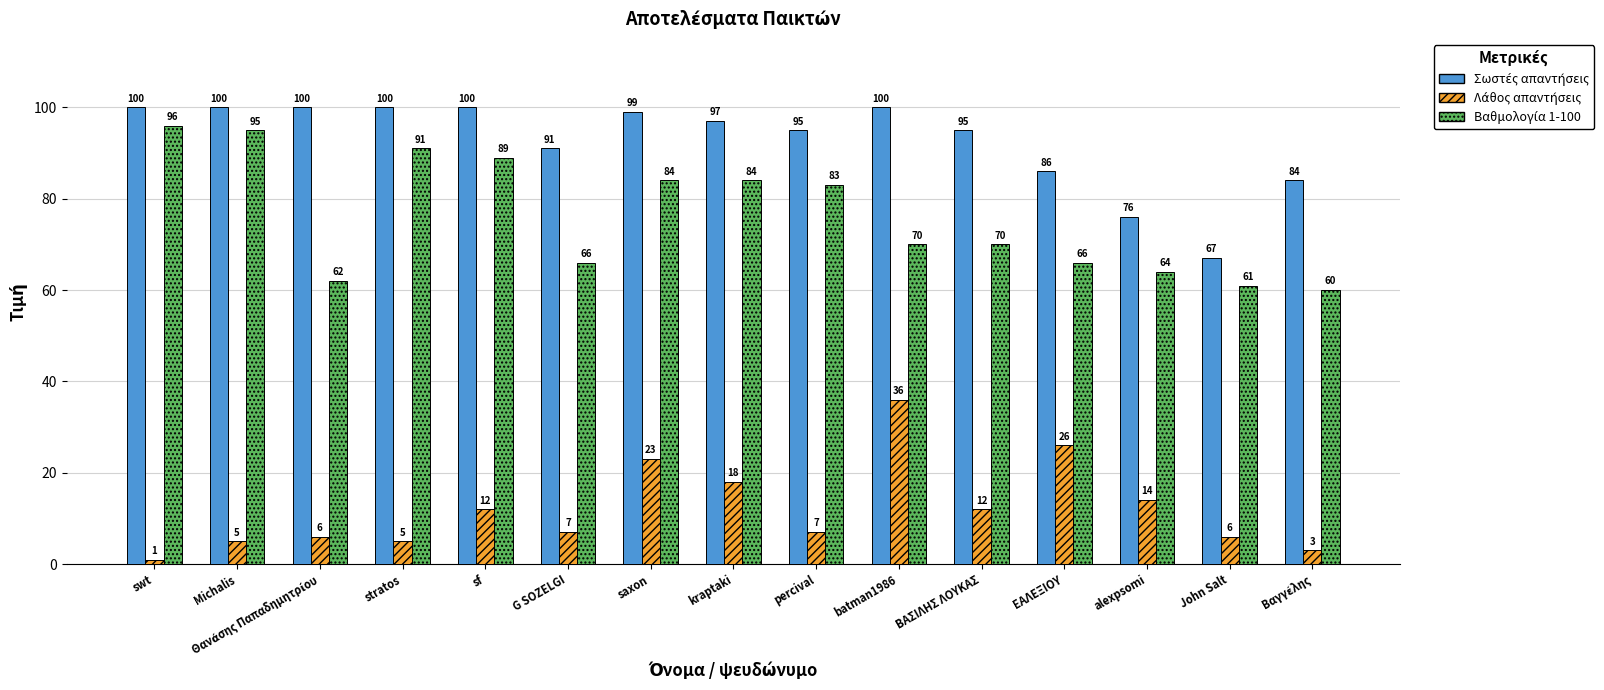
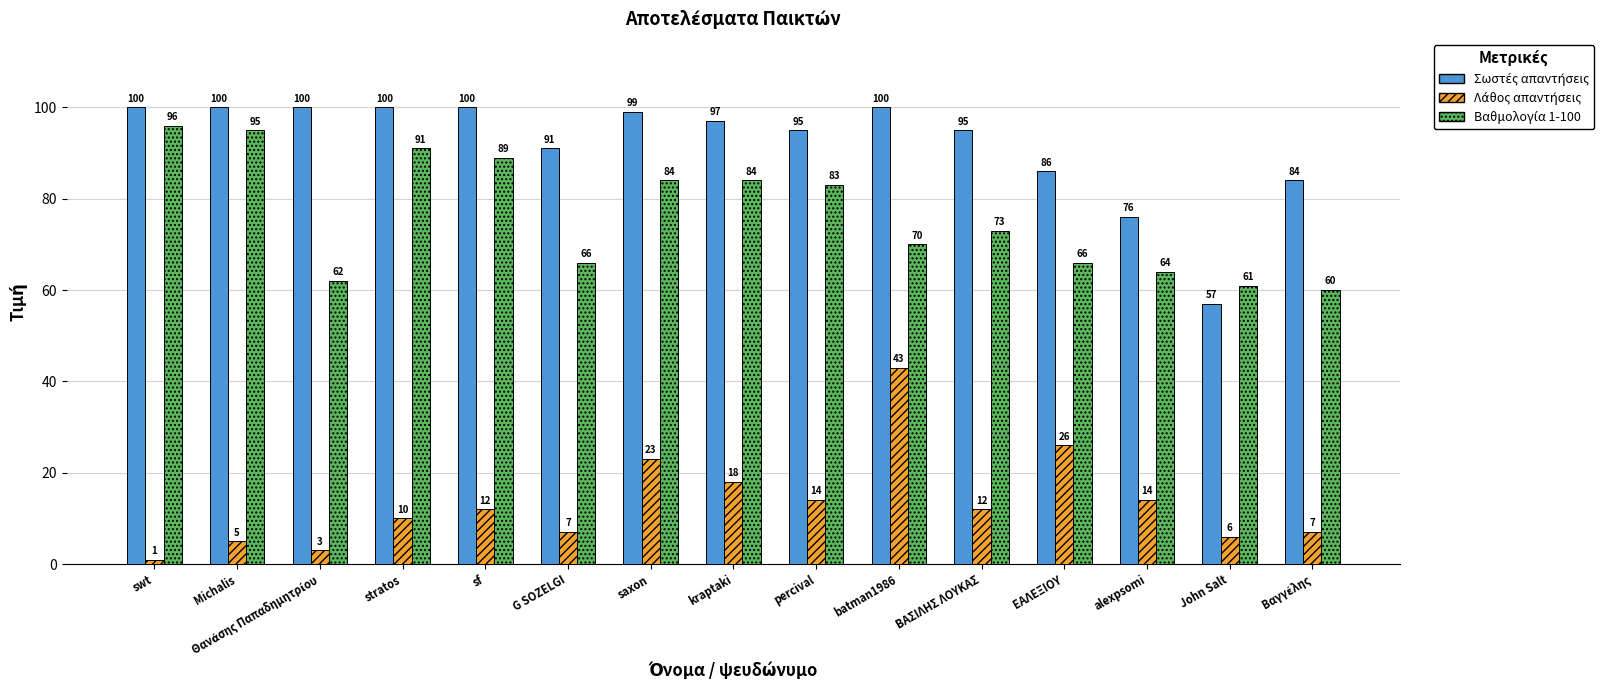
Λάθος απαντήσεις, Θανάσης Παπαδημητρίου: 6 -> 3
Λάθος απαντήσεις, stratos: 5 -> 10
Λάθος απαντήσεις, percival: 7 -> 14
Λάθος απαντήσεις, batman1986: 36 -> 43
Βαθμολογία 1-100, ΒΑΣΙΛΗΣ ΛΟΥΚΑΣ: 70 -> 73
Σωστές απαντήσεις, John Salt: 67 -> 57
Λάθος απαντήσεις, Βαγγέλης: 3 -> 7
